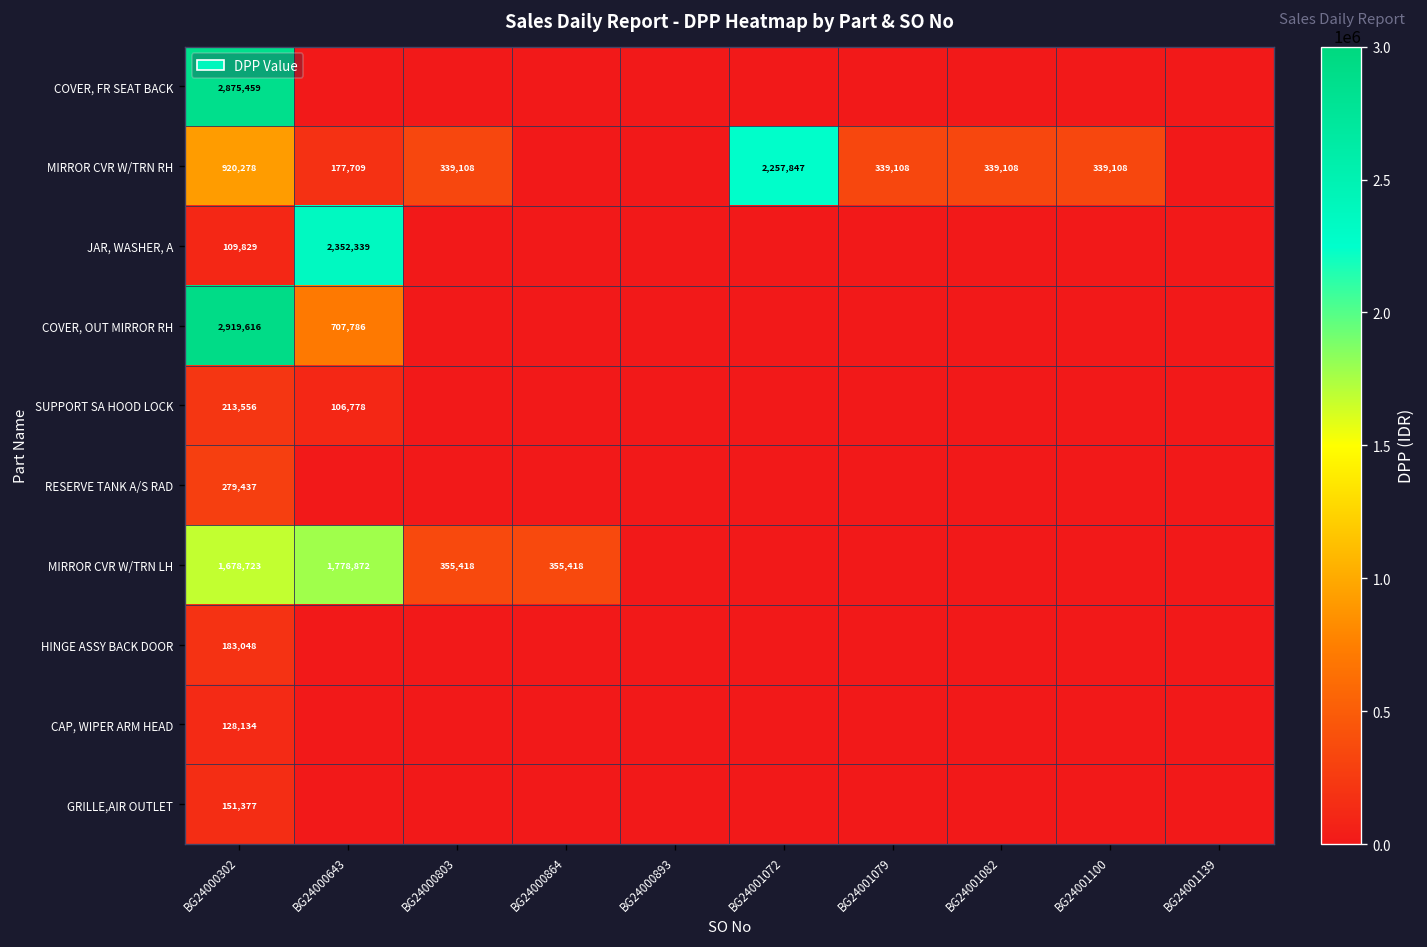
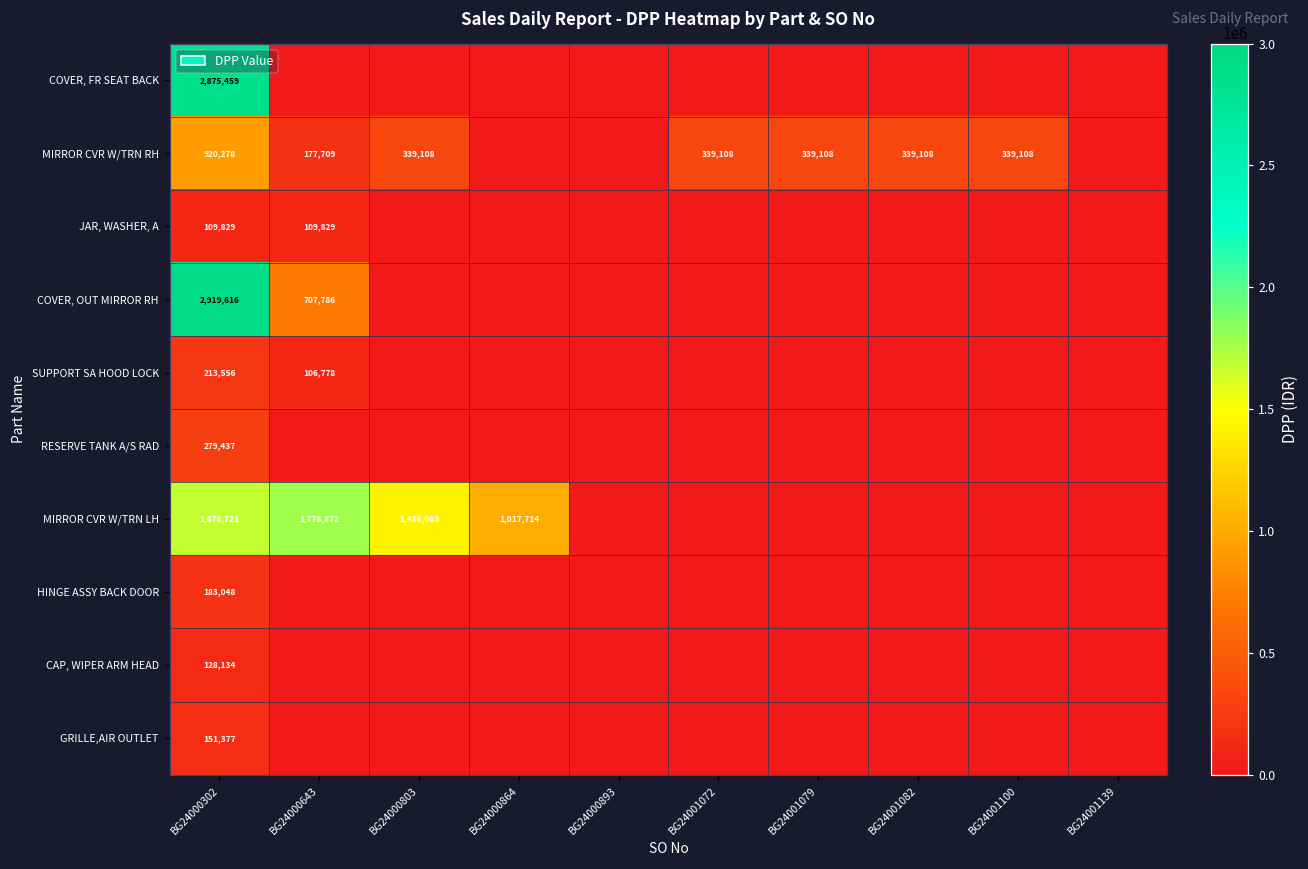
MIRROR CVR W/TRN RH, BG24001072: 2,257,847 -> 339,108
JAR, WASHER, A, BG24000643: 2,352,339 -> 109,829
MIRROR CVR W/TRN LH, BG24000803: 355,418 -> 1,436,063
MIRROR CVR W/TRN LH, BG24000864: 355,418 -> 1,017,714
